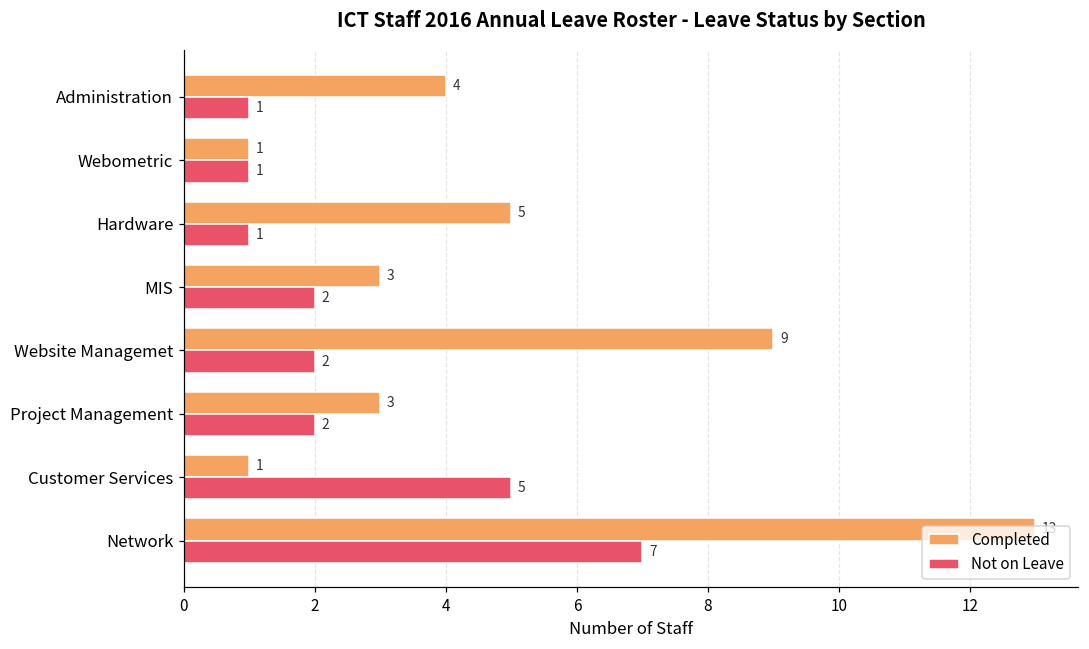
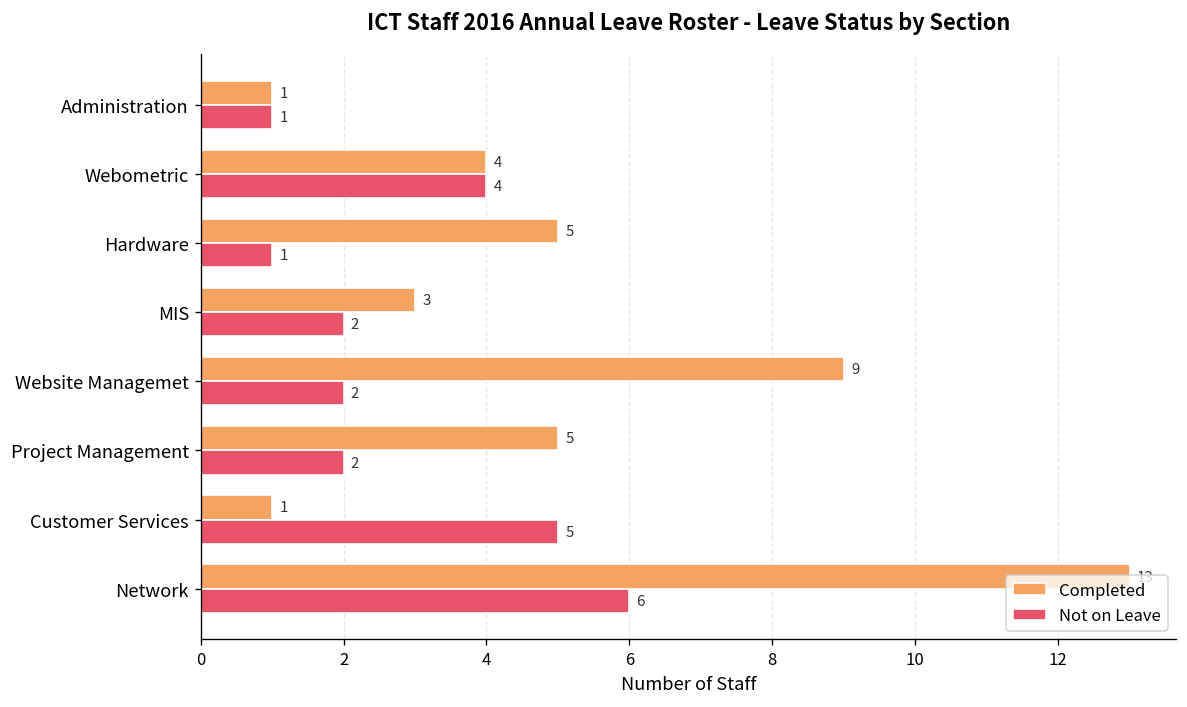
Completed, Administration: 4 -> 1
Completed, Webometric: 1 -> 4
Not on Leave, Webometric: 1 -> 4
Completed, Project Management: 3 -> 5
Not on Leave, Network: 7 -> 6
